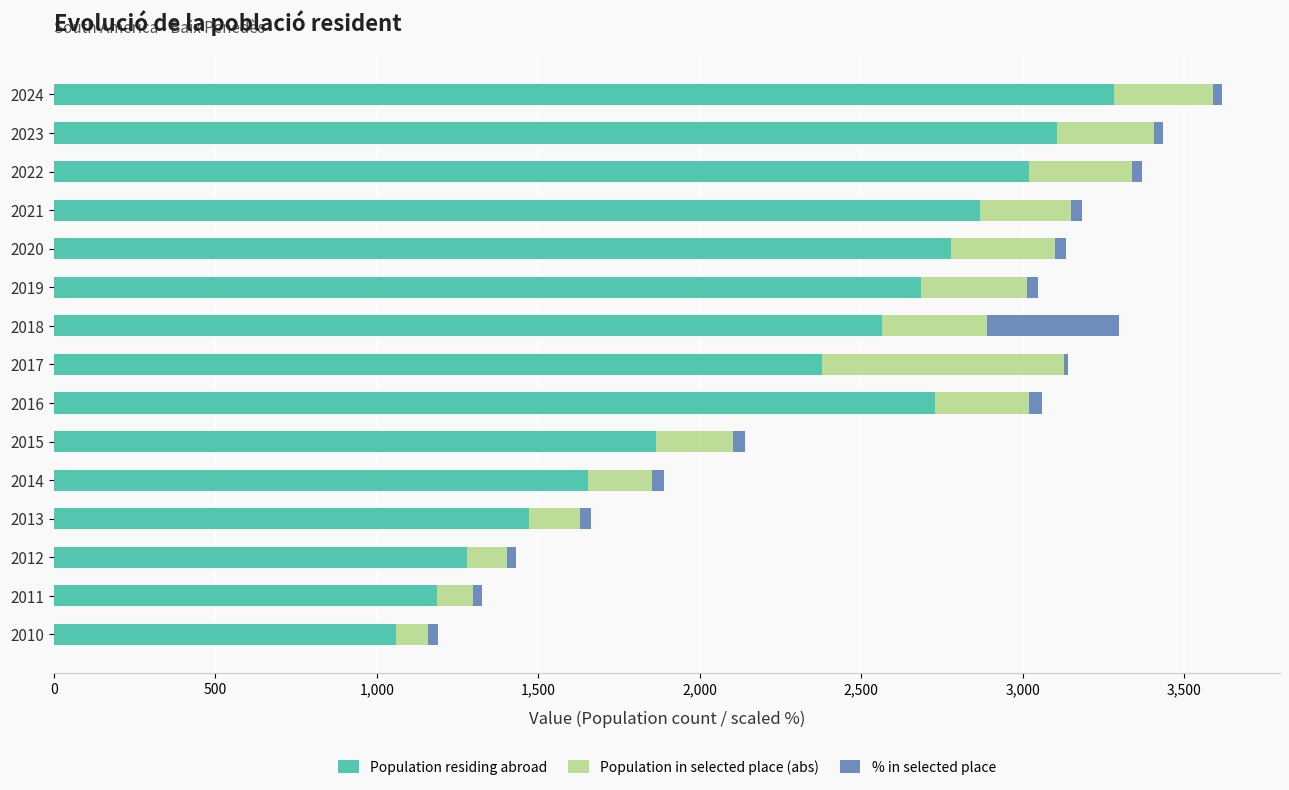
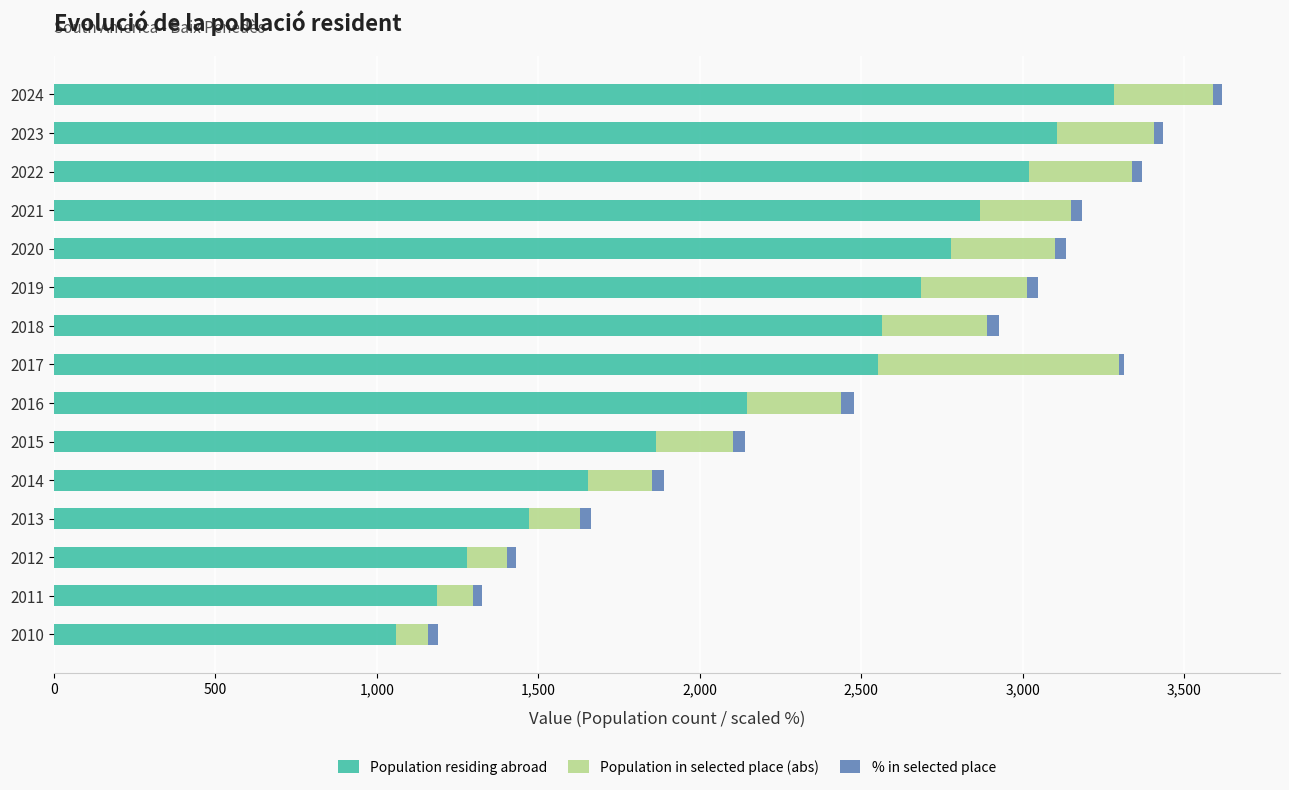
% in selected place, 2018: 410 -> 40
Population residing abroad, 2017: 2,380 -> 2,550
Population residing abroad, 2016: 2,730 -> 2,150
